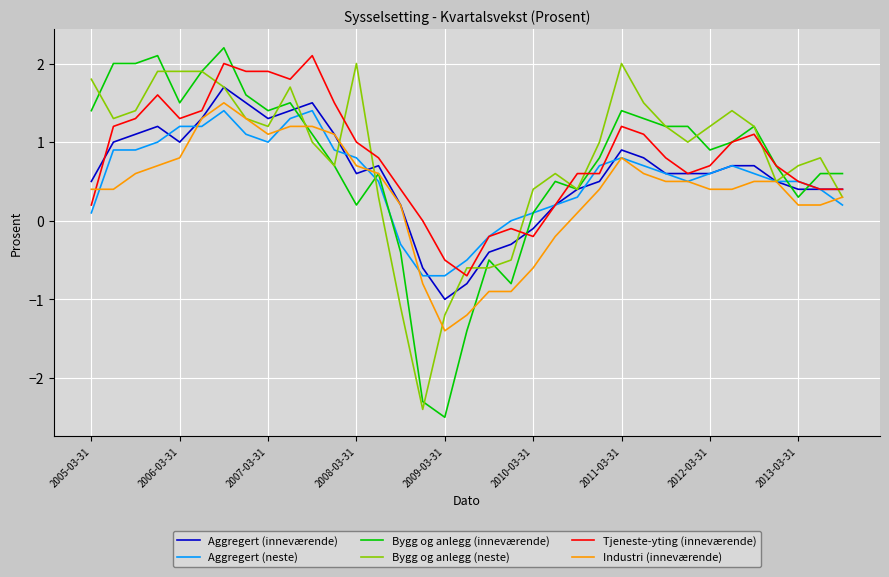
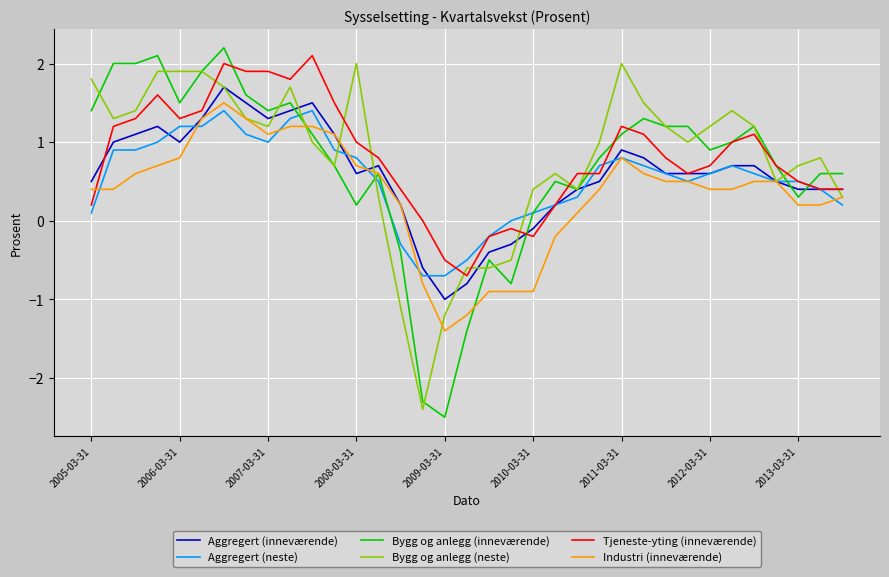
Industri (inneværende), 2010-03-31: -0.6 -> -0.9
Bygg og anlegg (inneværende), 2011-03-31: 1.4 -> 1.1
